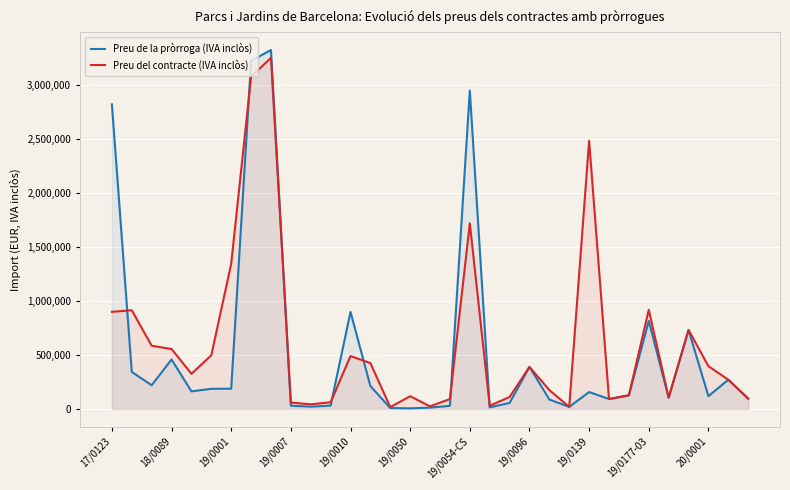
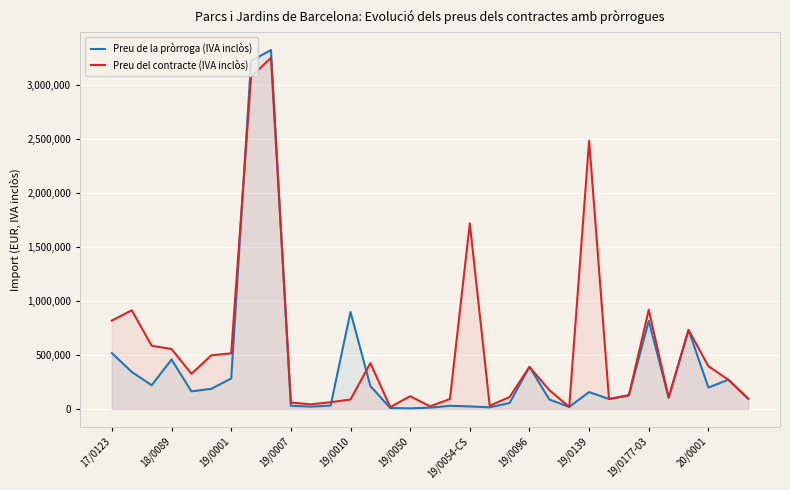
Preu de la pròrroga (IVA inclòs), 17/0123: 2,820,000 -> 520,000
Preu del contracte (IVA inclòs), 17/0123: 900,000 -> 820,000
Preu de la pròrroga (IVA inclòs), 19/0001: 190,000 -> 280,000
Preu del contracte (IVA inclòs), 19/0001: 1,350,000 -> 520,000
Preu del contracte (IVA inclòs), 19/0010: 490,000 -> 90,000
Preu de la pròrroga (IVA inclòs), 19/0054-CS: 2,950,000 -> 20,000
Preu de la pròrroga (IVA inclòs), 20/0001: 120,000 -> 200,000
